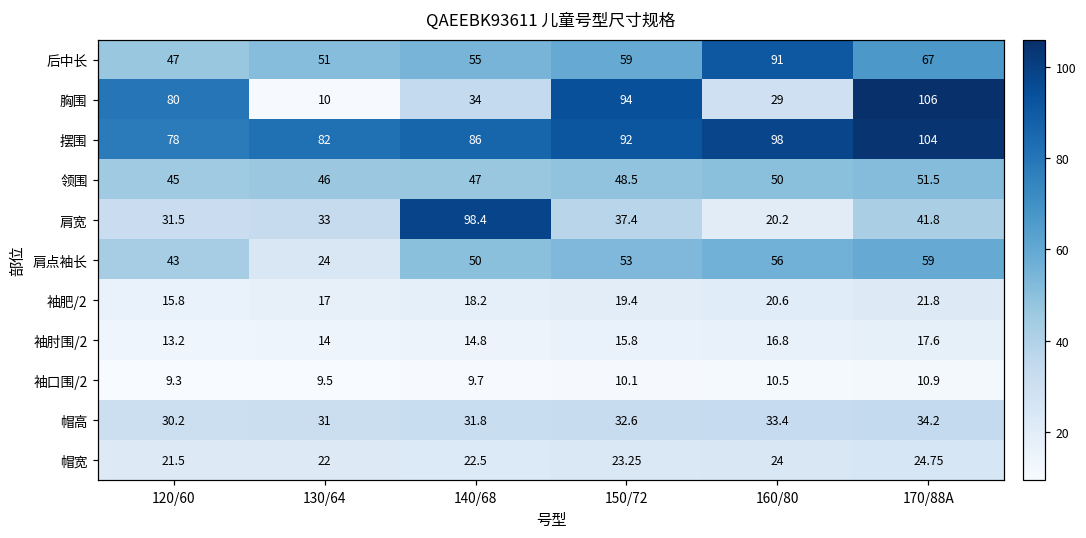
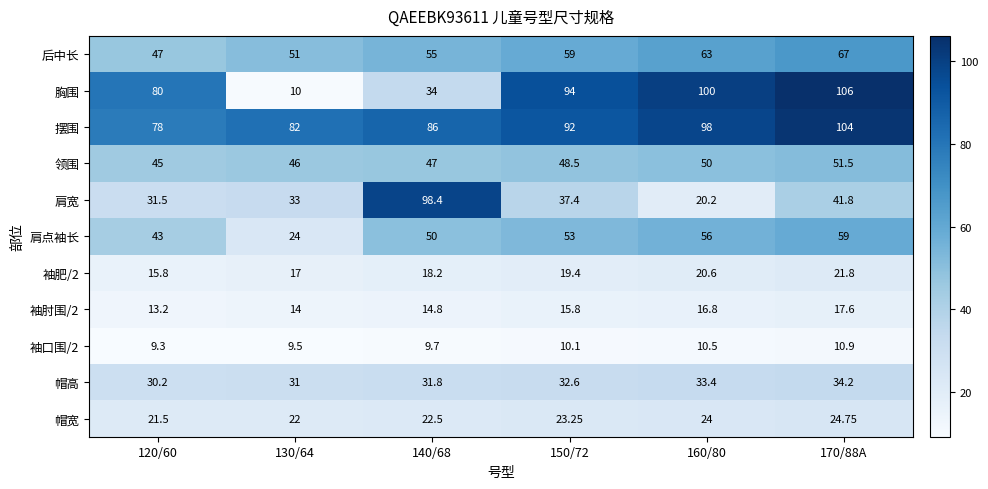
后中长, 160/80: 91 -> 63
胸围, 160/80: 29 -> 100
